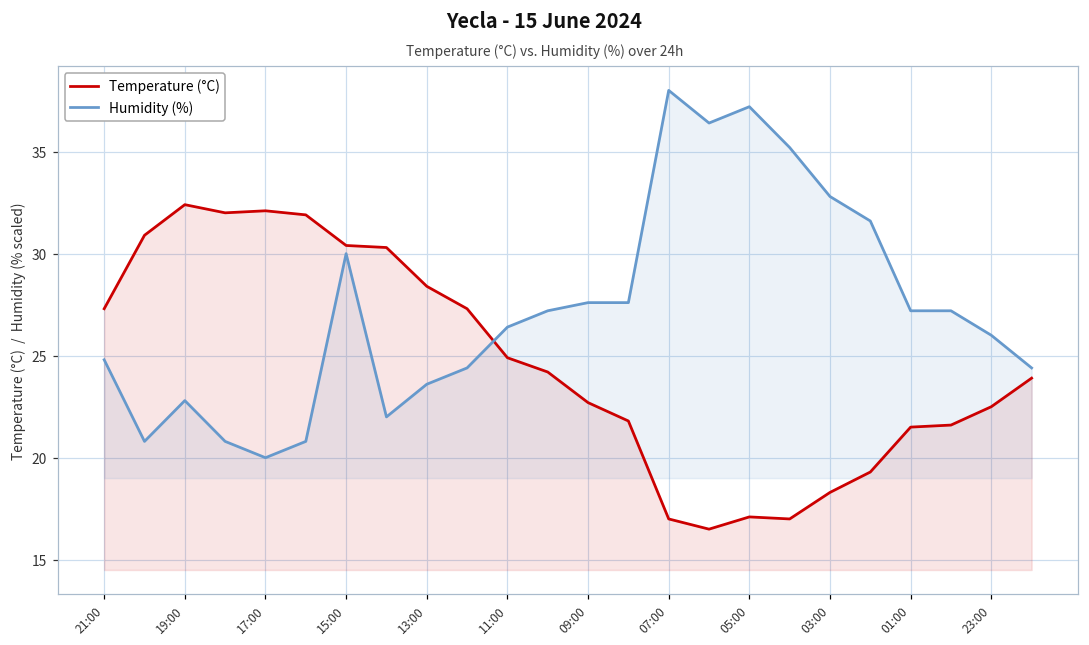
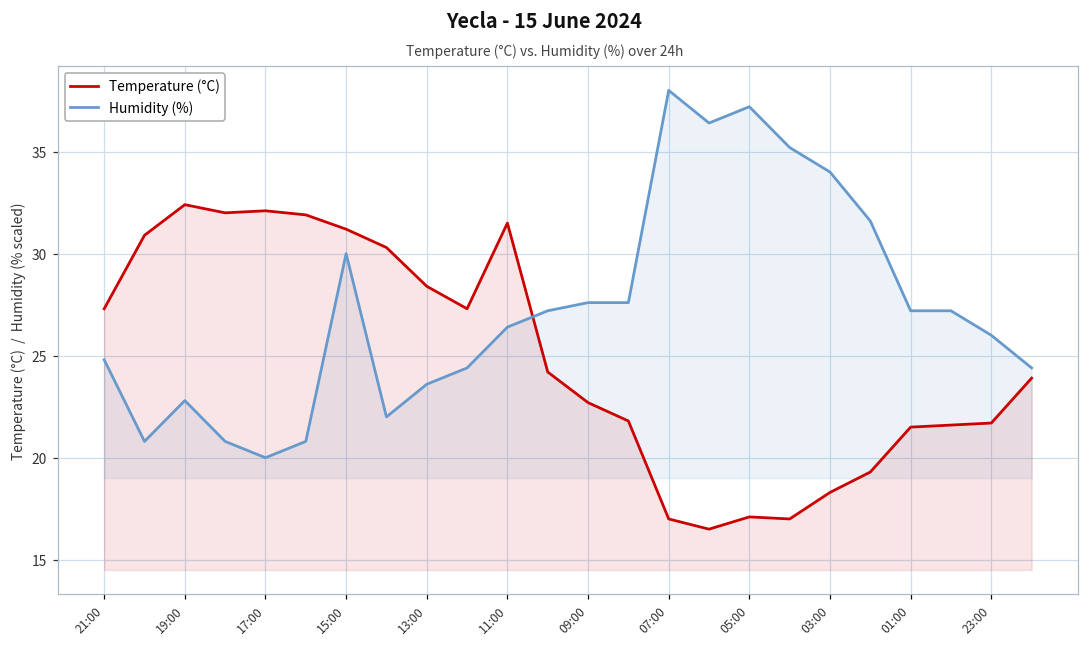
Temperature (°C), 15:00: 30.4 -> 31.2
Temperature (°C), 11:00: 24.9 -> 31.5
Humidity (%), 03:00: 32.8 -> 34.0
Temperature (°C), 23:00: 22.5 -> 21.7
